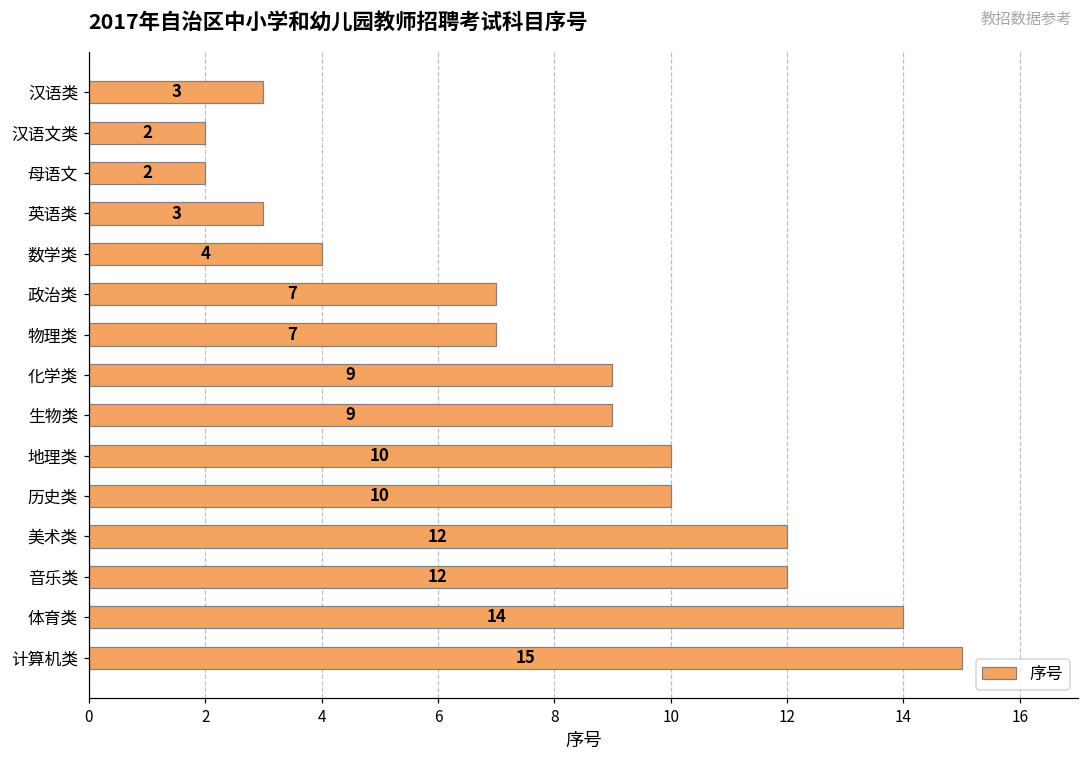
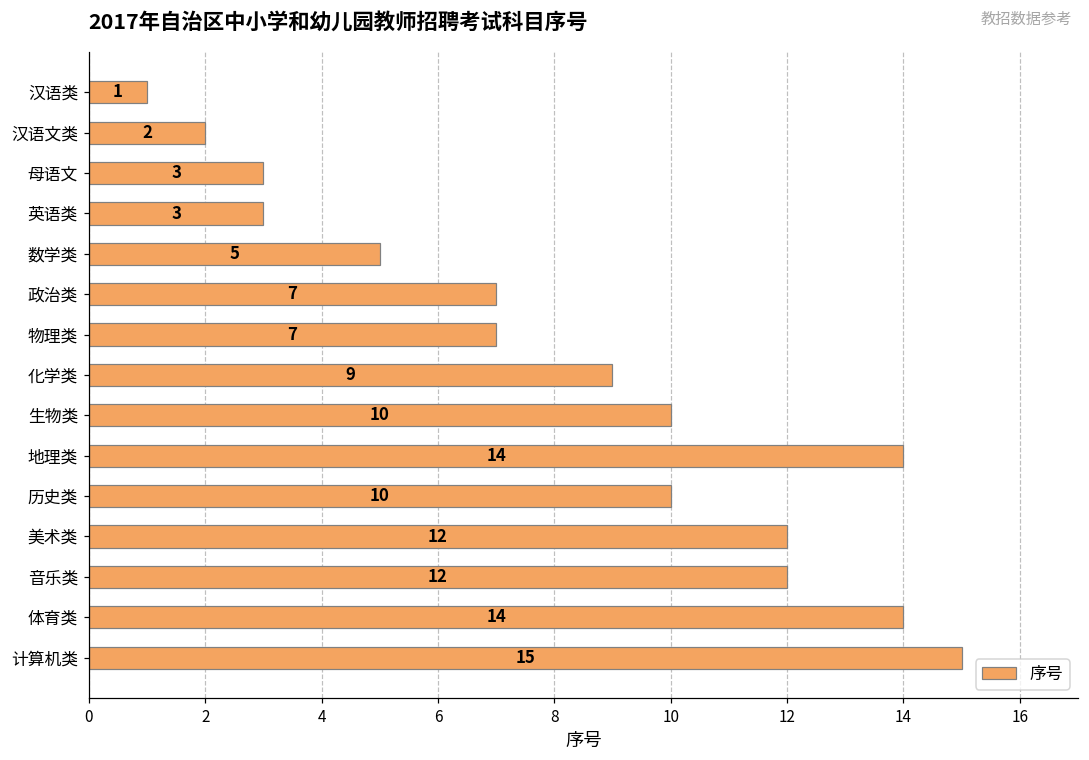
汉语类: 3 -> 1
母语文: 2 -> 3
数学类: 4 -> 5
生物类: 9 -> 10
地理类: 10 -> 14
